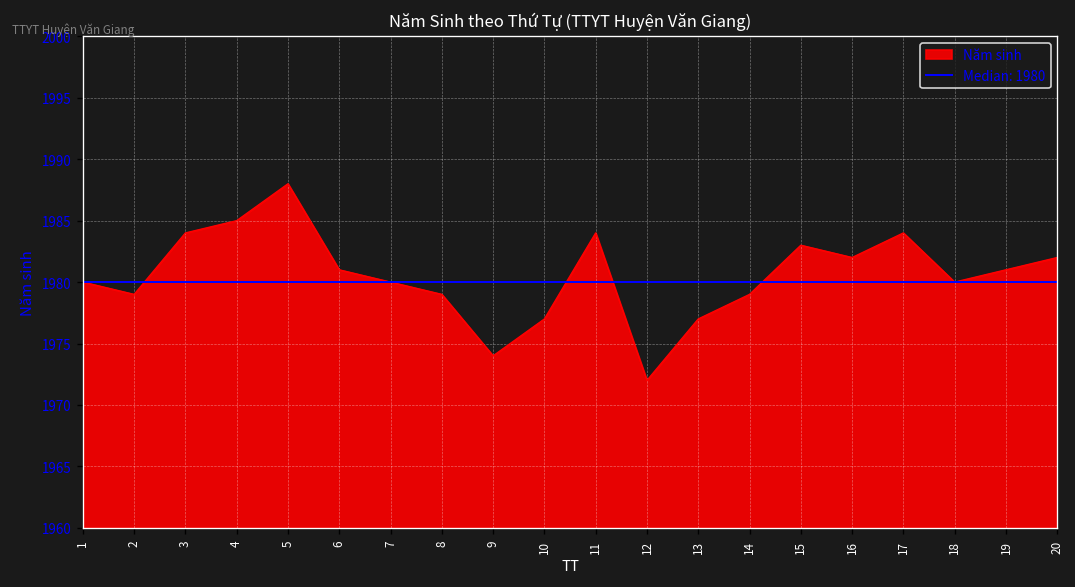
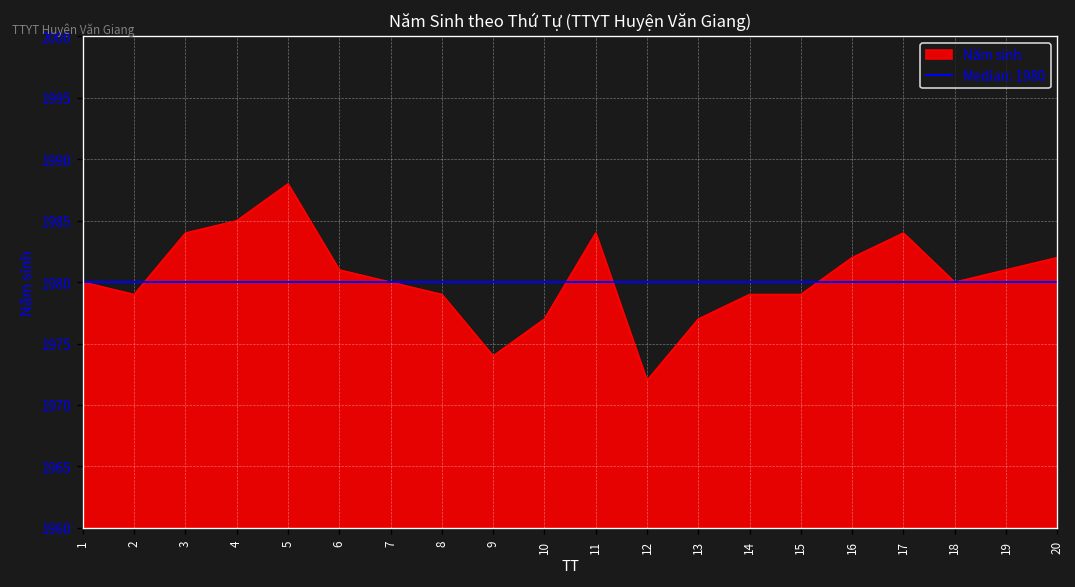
15: 1983 -> 1979
